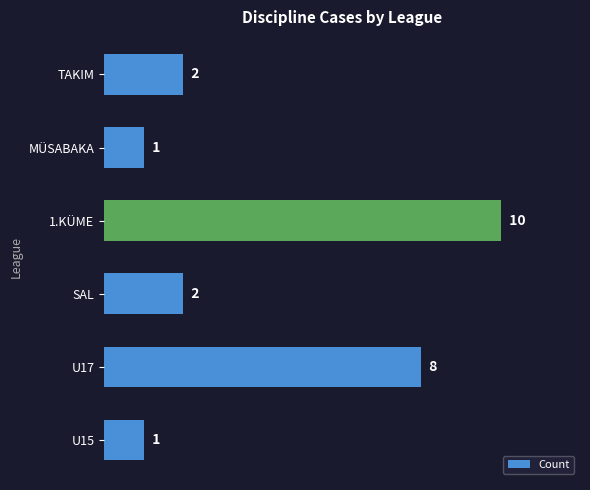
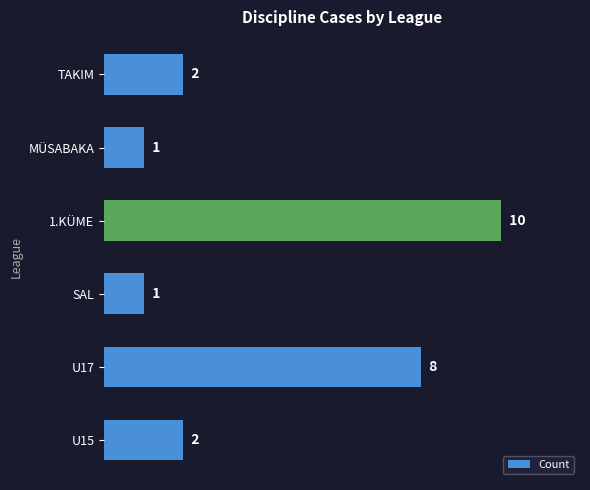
SAL: 2 -> 1
U15: 1 -> 2
